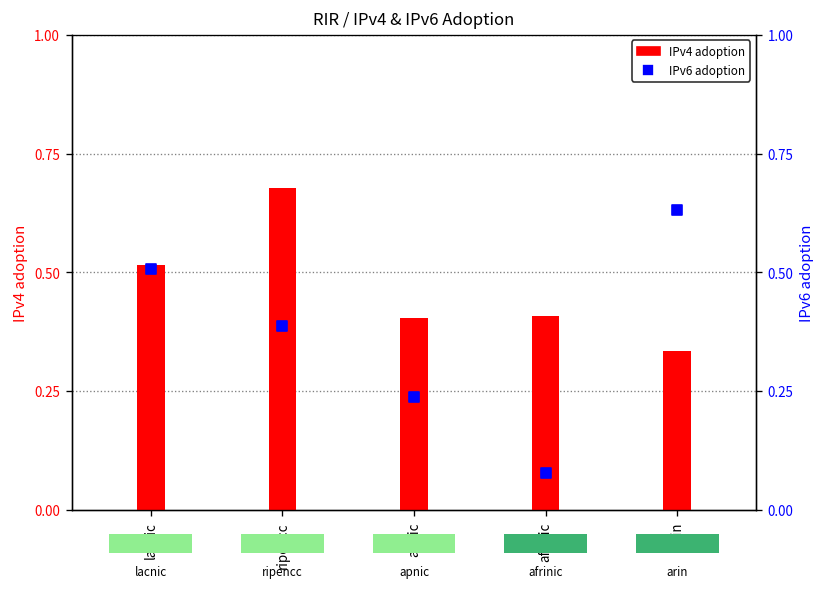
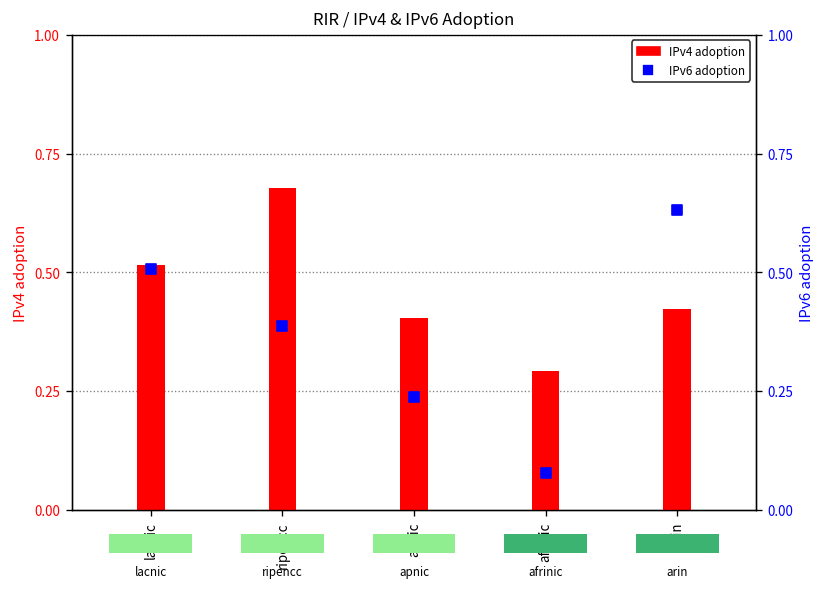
IPv4 adoption, afrinic: 0.41 -> 0.29
IPv4 adoption, arin: 0.34 -> 0.42
